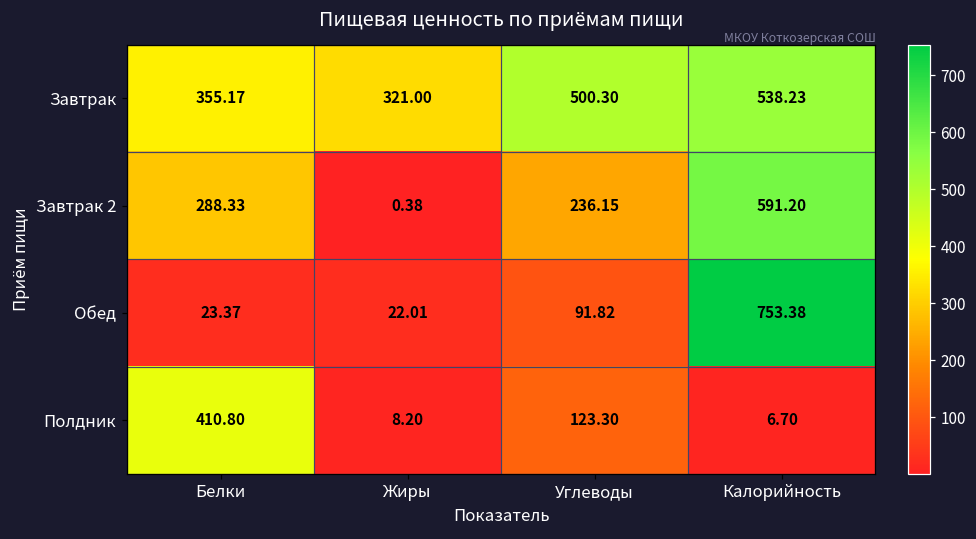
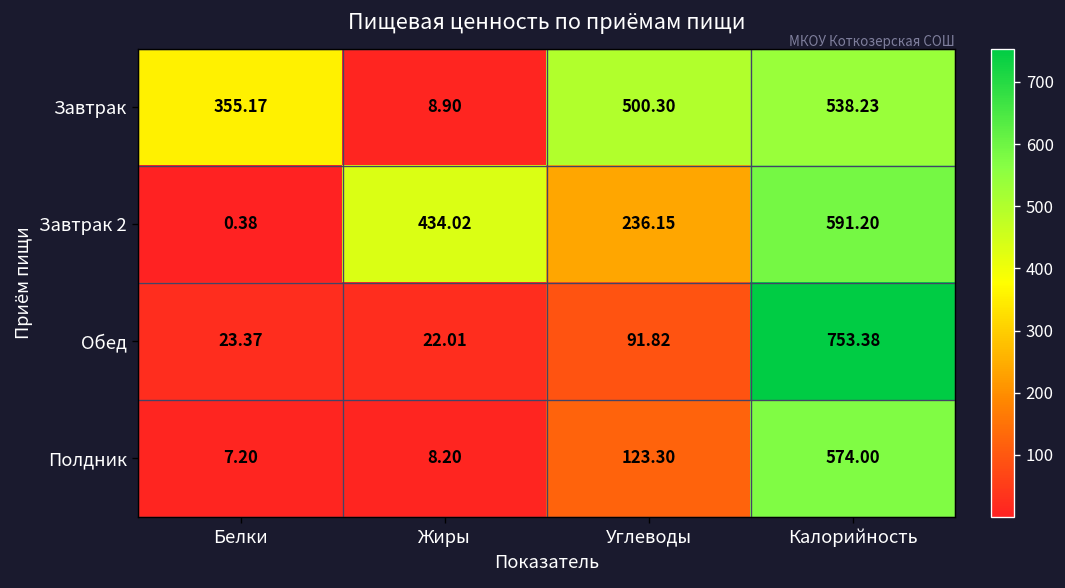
Завтрак, Жиры: 321.00 -> 8.90
Завтрак 2, Белки: 288.33 -> 0.38
Завтрак 2, Жиры: 0.38 -> 434.02
Полдник, Белки: 410.80 -> 7.20
Полдник, Калорийность: 6.70 -> 574.00
